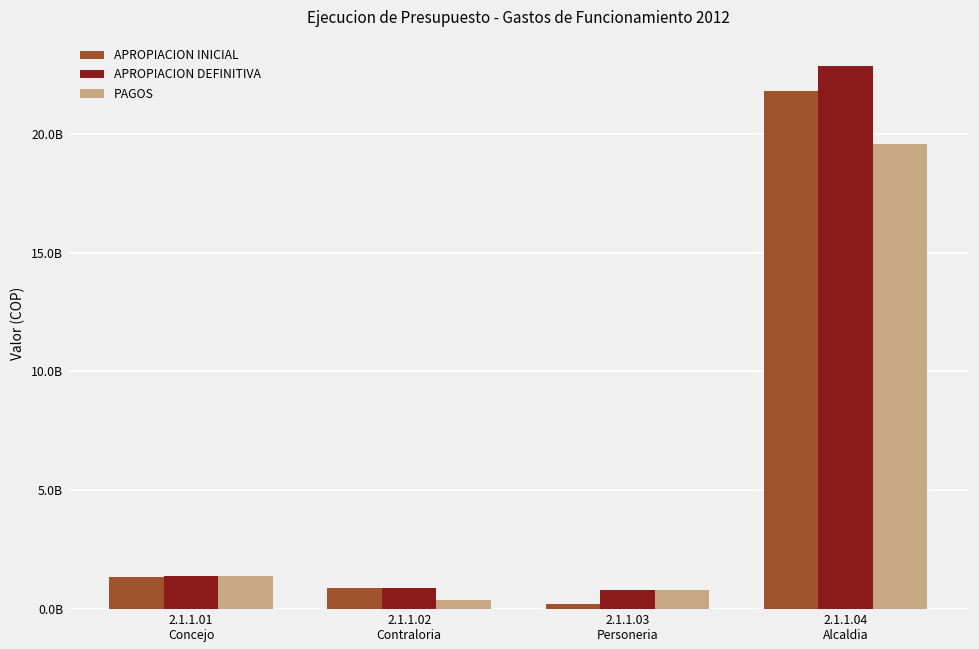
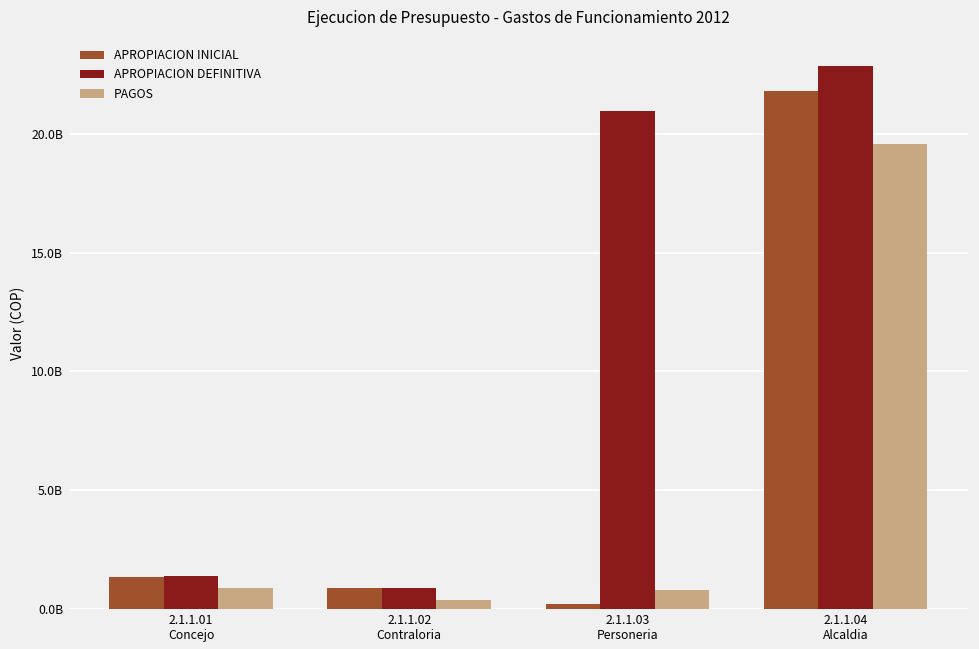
PAGOS, 2.1.1.01 Concejo: 1400000000 -> 900000000
APROPIACION DEFINITIVA, 2.1.1.03 Personeria: 800000000 -> 21000000000
